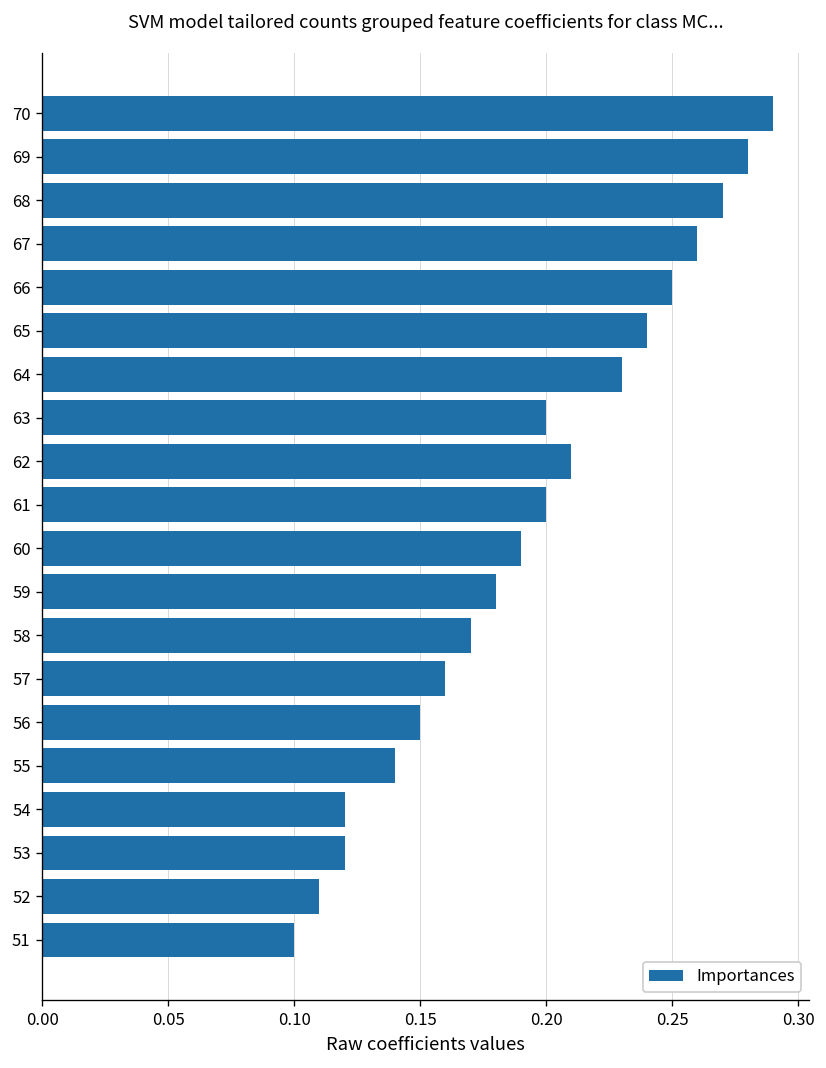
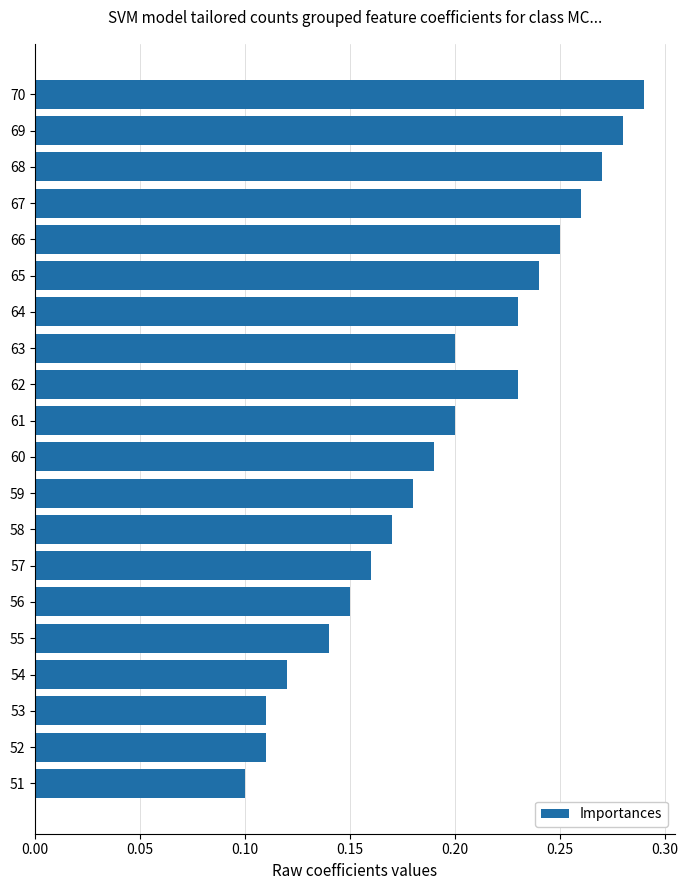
62: 0.210 -> 0.230
53: 0.120 -> 0.110
